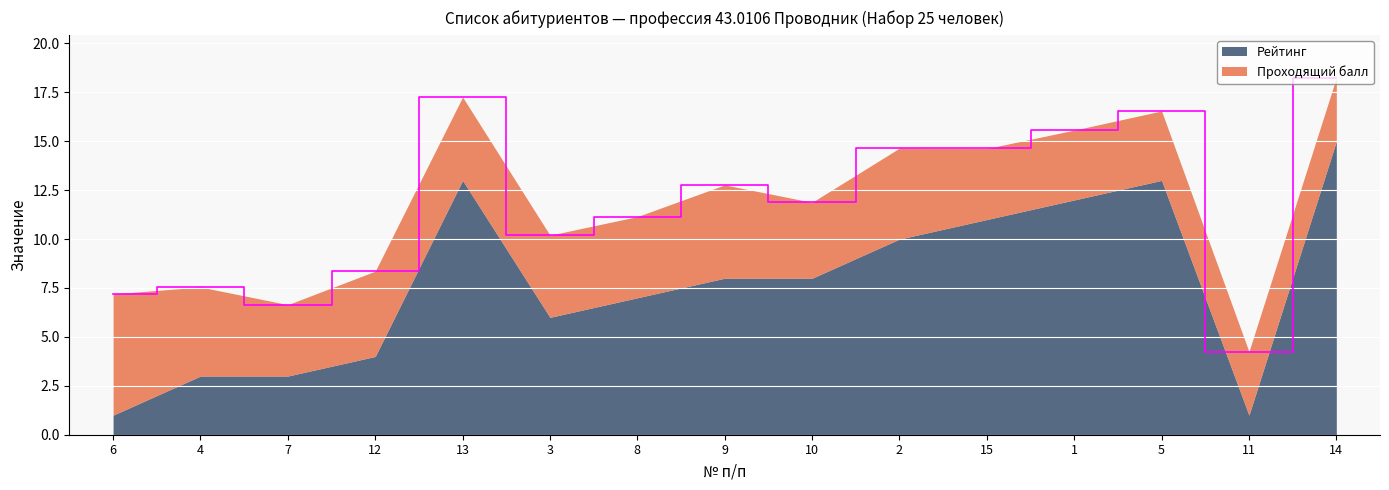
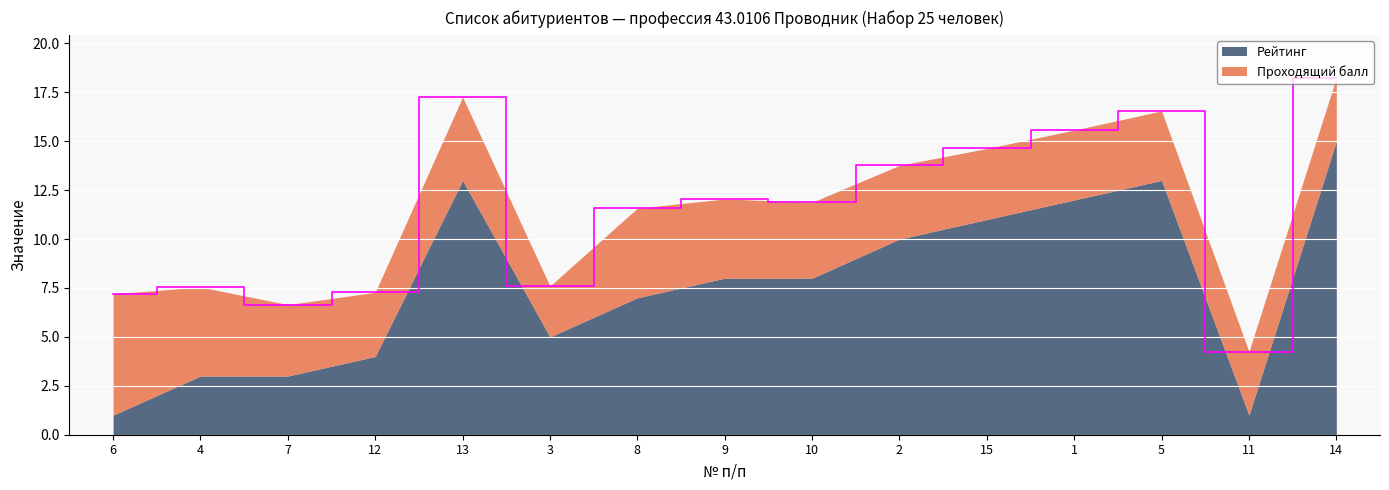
Проходящий балл, 12: 4.4 -> 3.3
Рейтинг, 3: 6 -> 5
Проходящий балл, 3: 4.2 -> 2.6
Проходящий балл, 8: 4.2 -> 4.6
Проходящий балл, 9: 4.8 -> 4.1
Проходящий балл, 2: 4.7 -> 3.8
